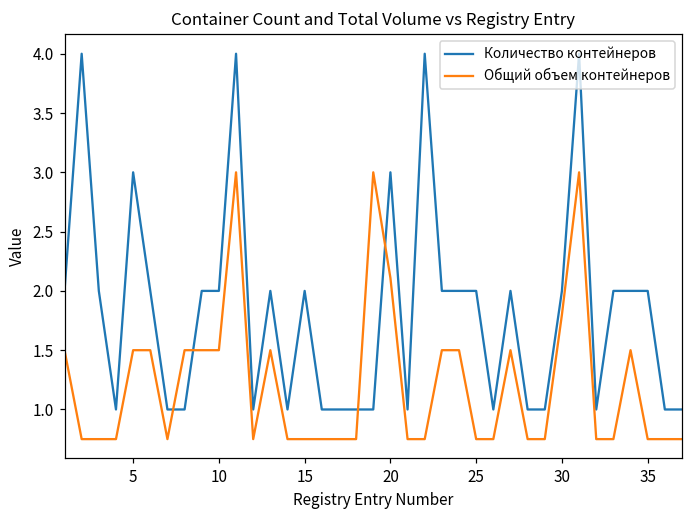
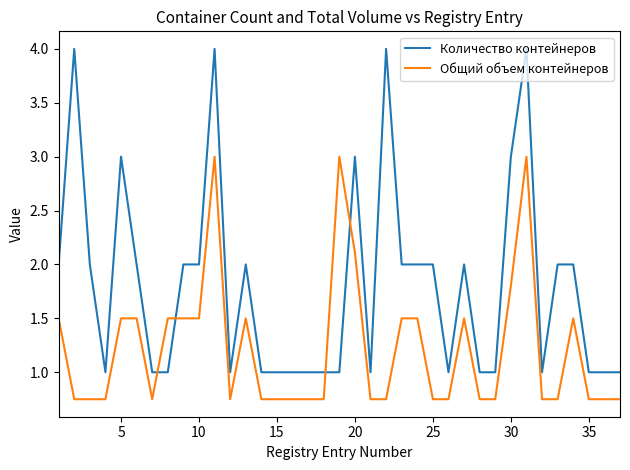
Количество контейнеров, 15: 2 -> 1
Количество контейнеров, 30: 2 -> 3
Количество контейнеров, 35: 2 -> 1
